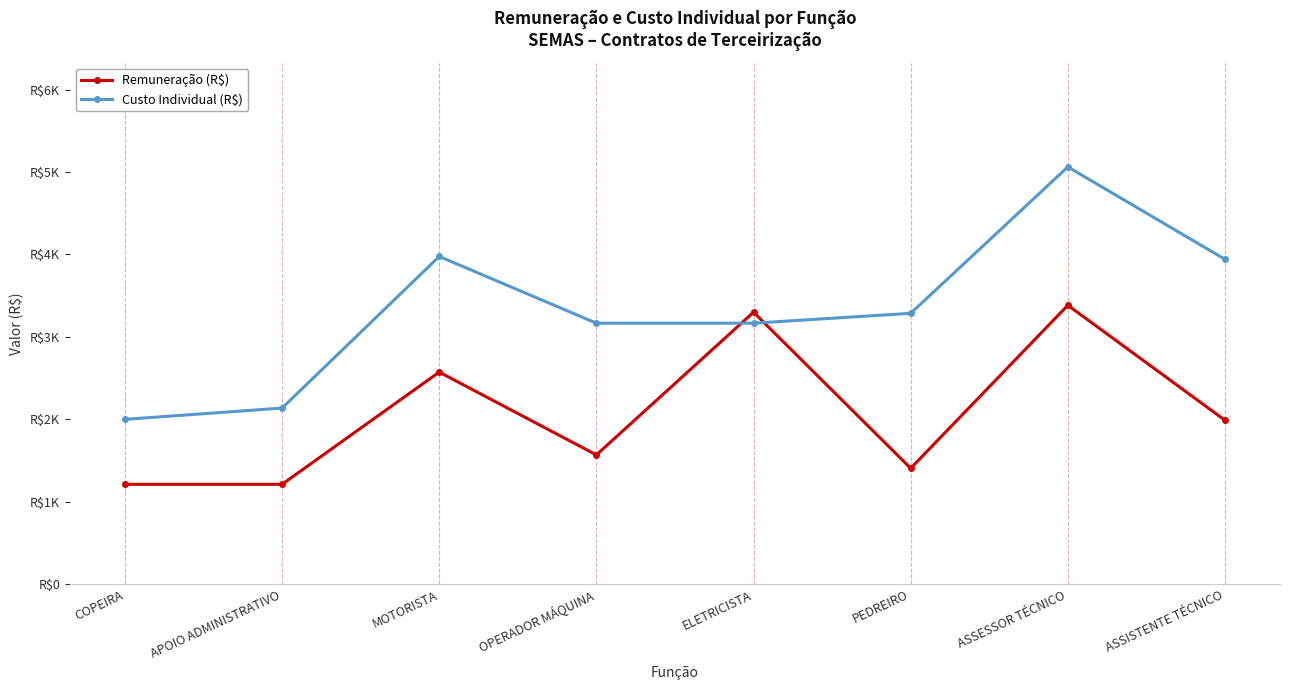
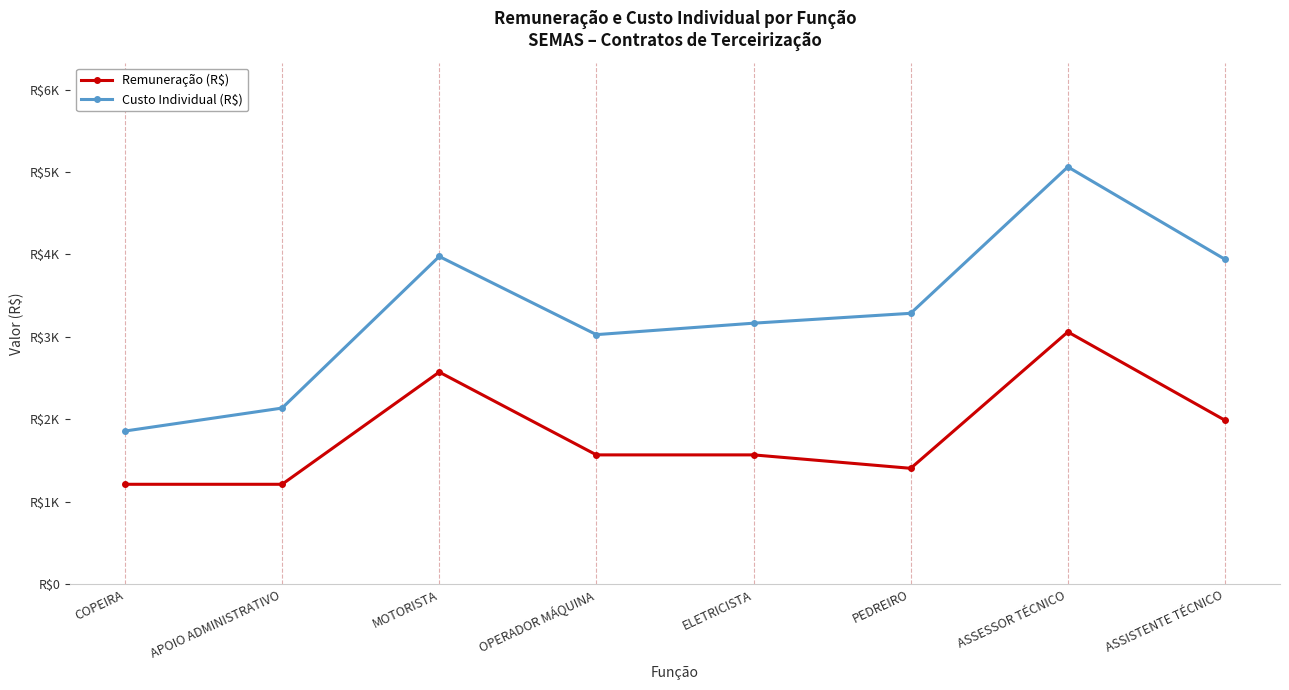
Custo Individual (R$), COPEIRA: R$2000 -> R$1900
Custo Individual (R$), OPERADOR MÁQUINA: R$3200 -> R$3000
Remuneração (R$), ELETRICISTA: R$3300 -> R$1600
Remuneração (R$), ASSESSOR TÉCNICO: R$3400 -> R$3100
